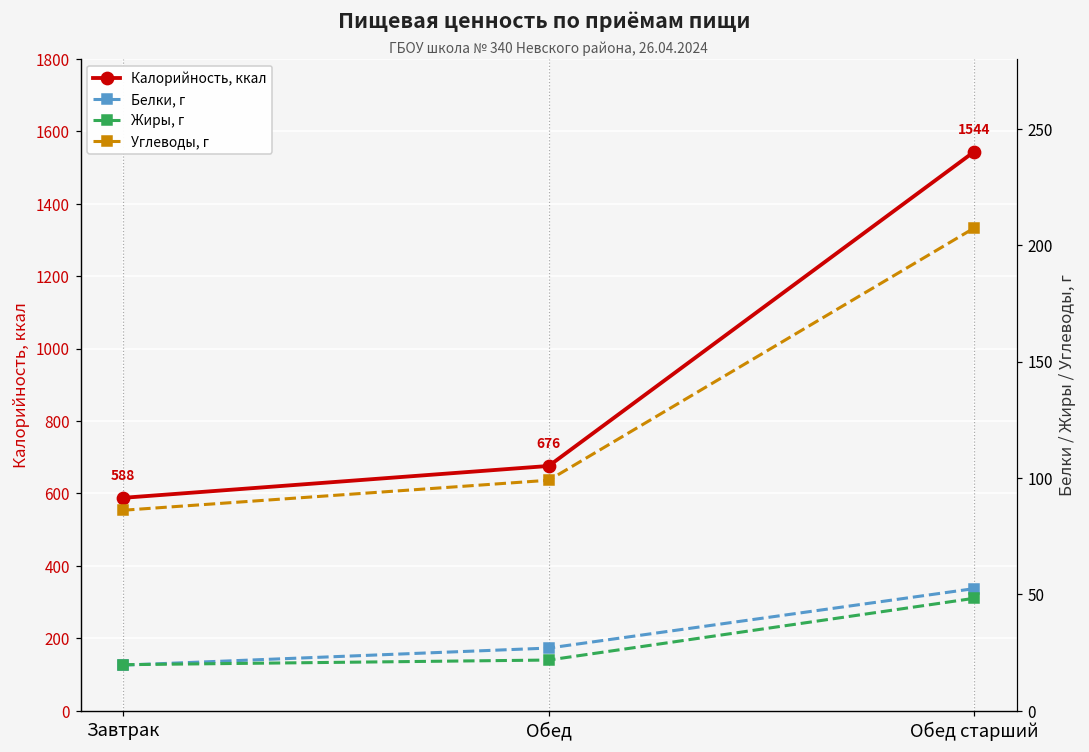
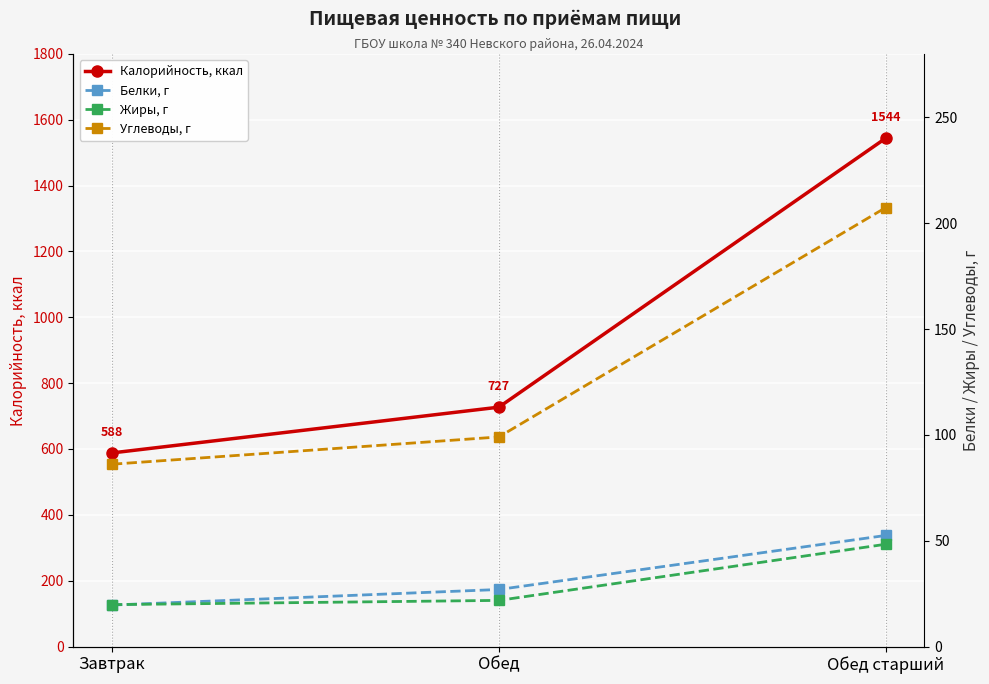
Калорийность, ккал, Обед: 676 -> 727
